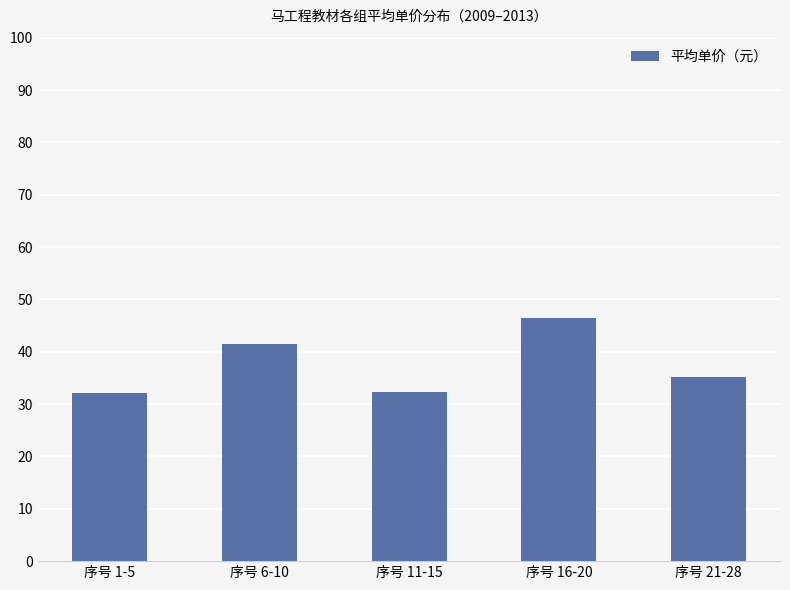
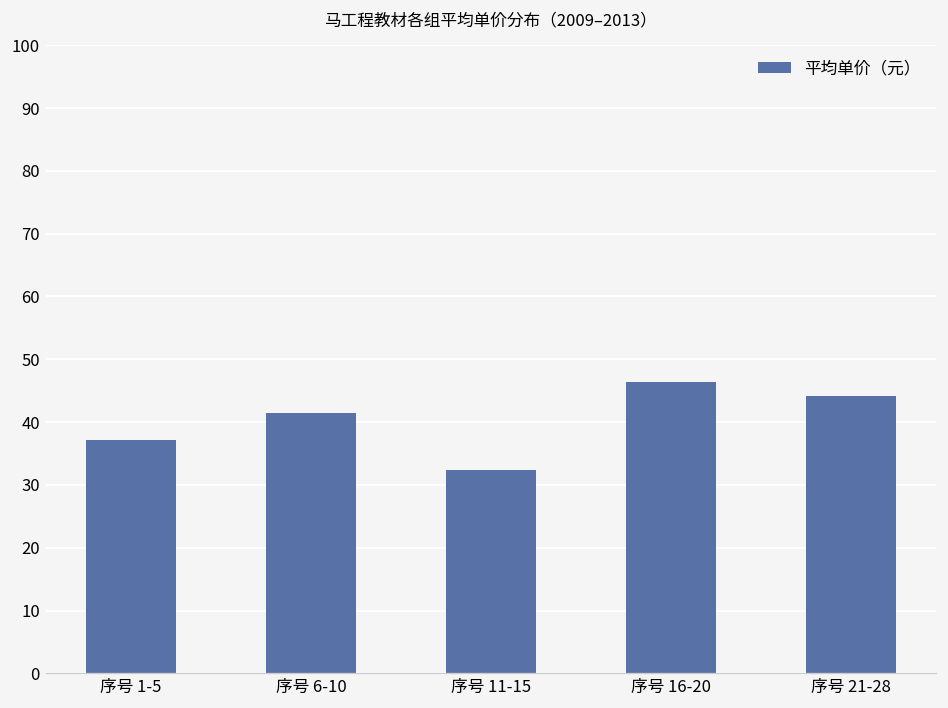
序号 1-5: 32 -> 37
序号 21-28: 35 -> 44
